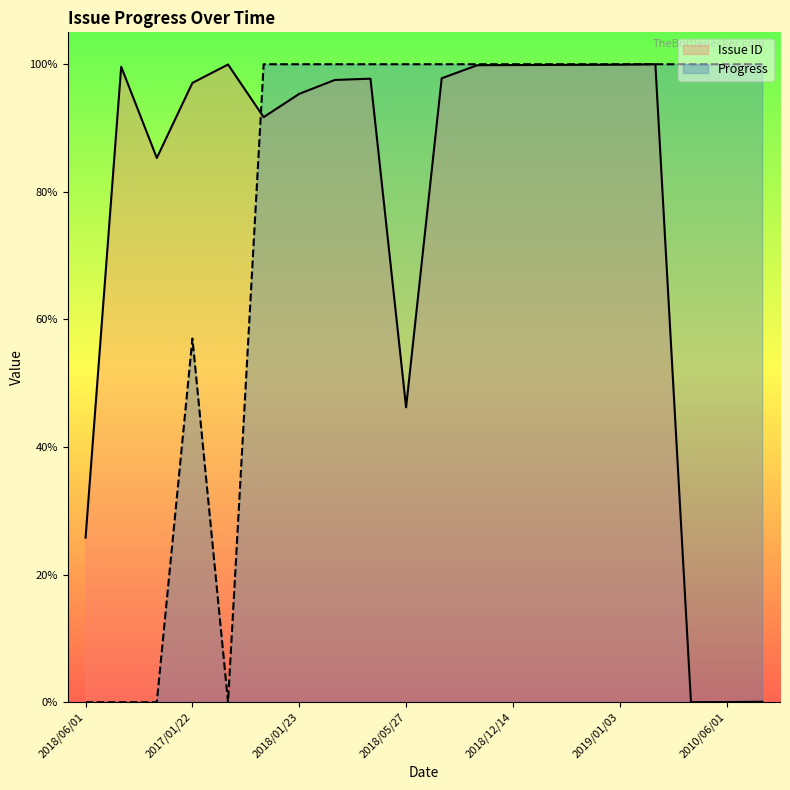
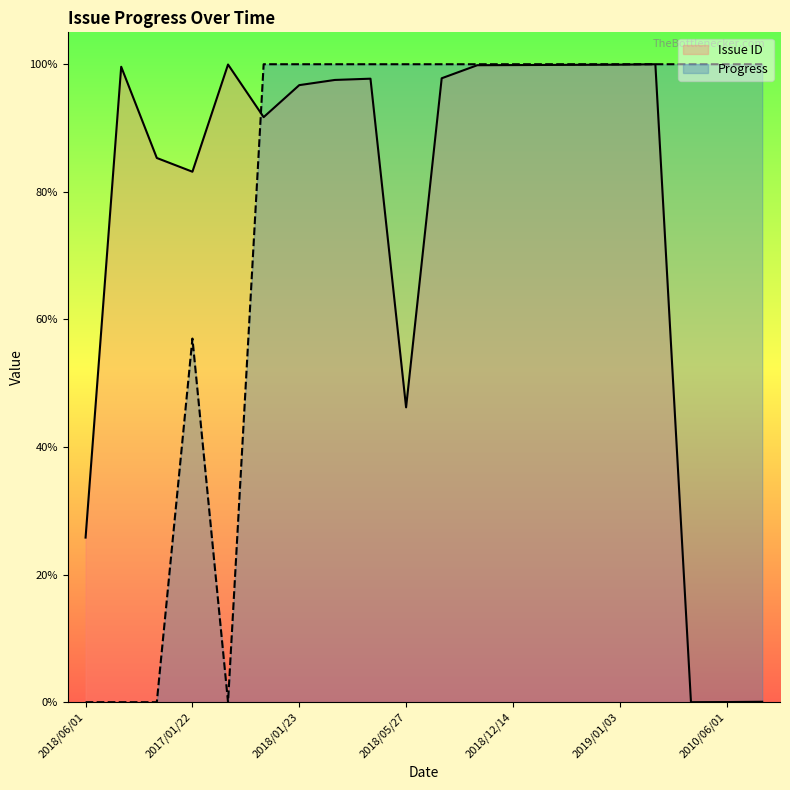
Issue ID, 2017/01/22: 97% -> 83%
Issue ID, 2018/01/23: 95% -> 97%
